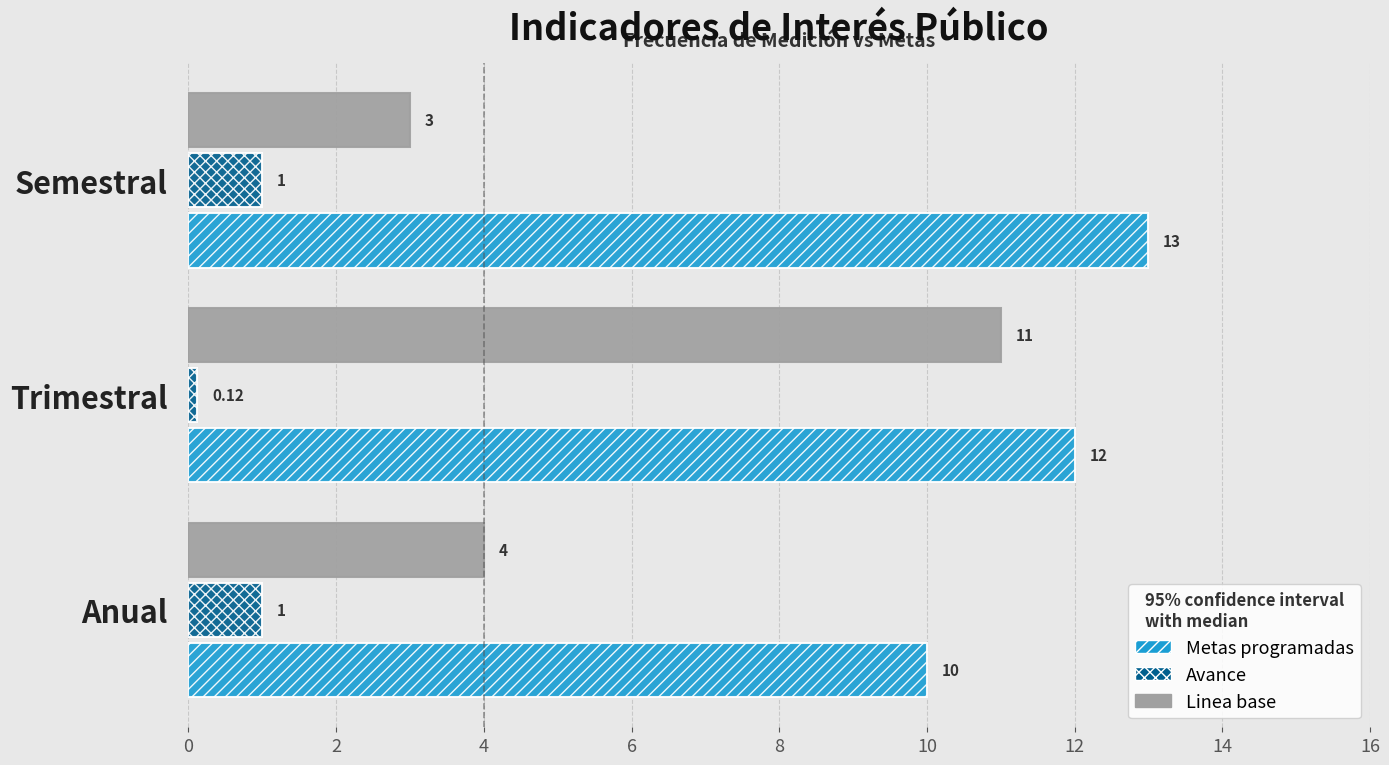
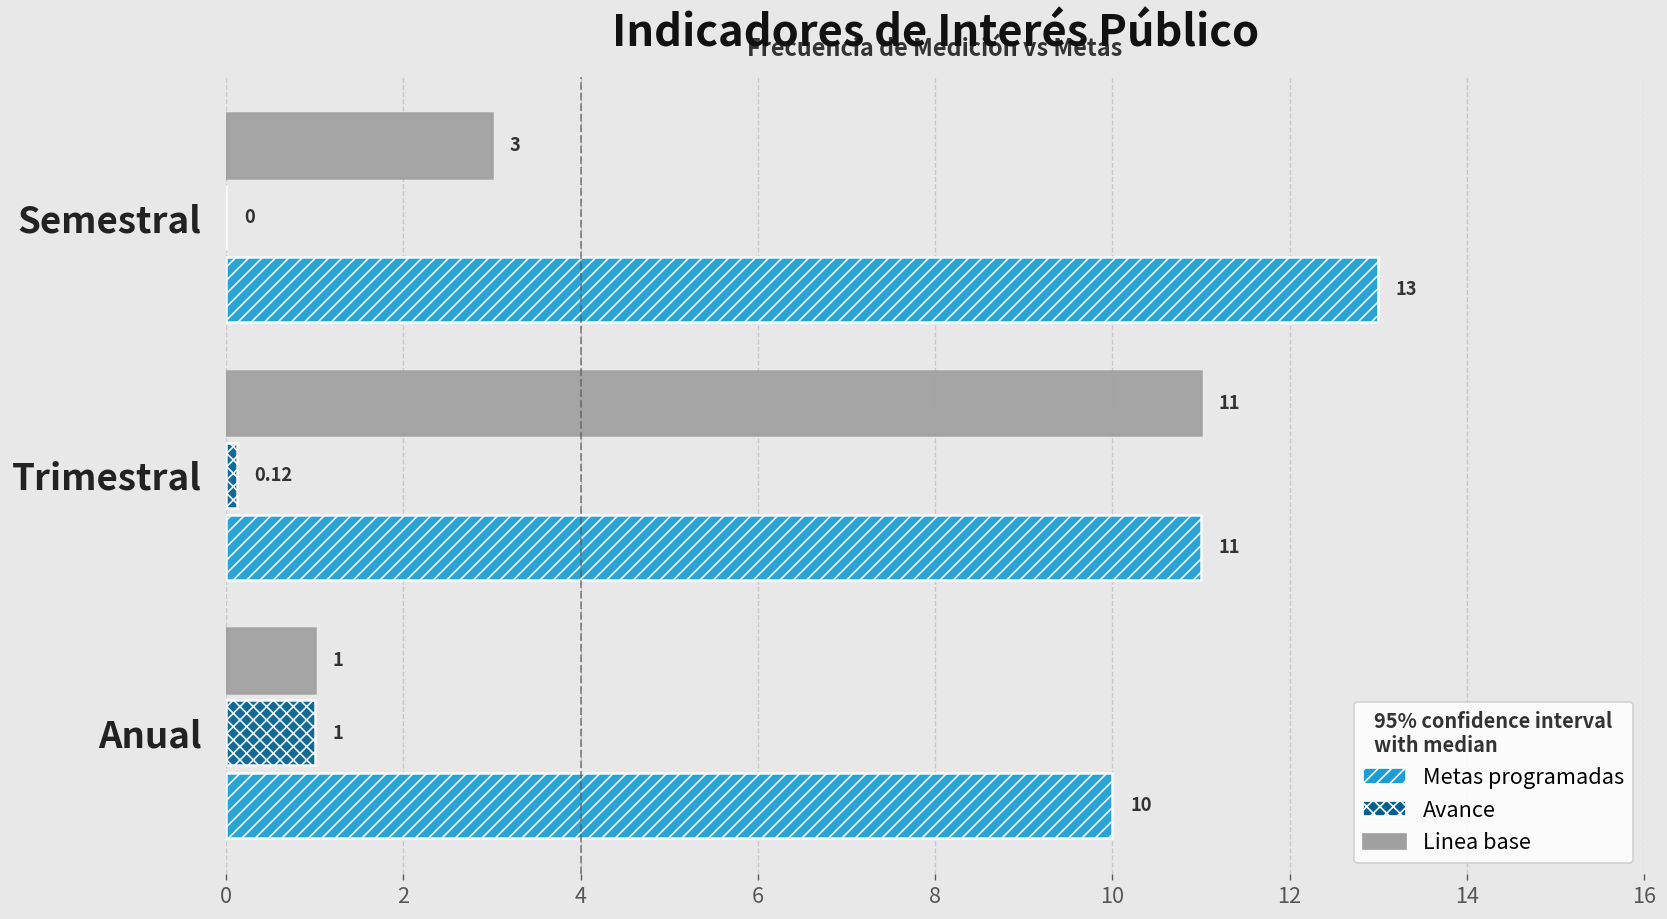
Avance, Semestral: 1 -> 0
Metas programadas, Trimestral: 12 -> 11
Linea base, Anual: 4 -> 1
